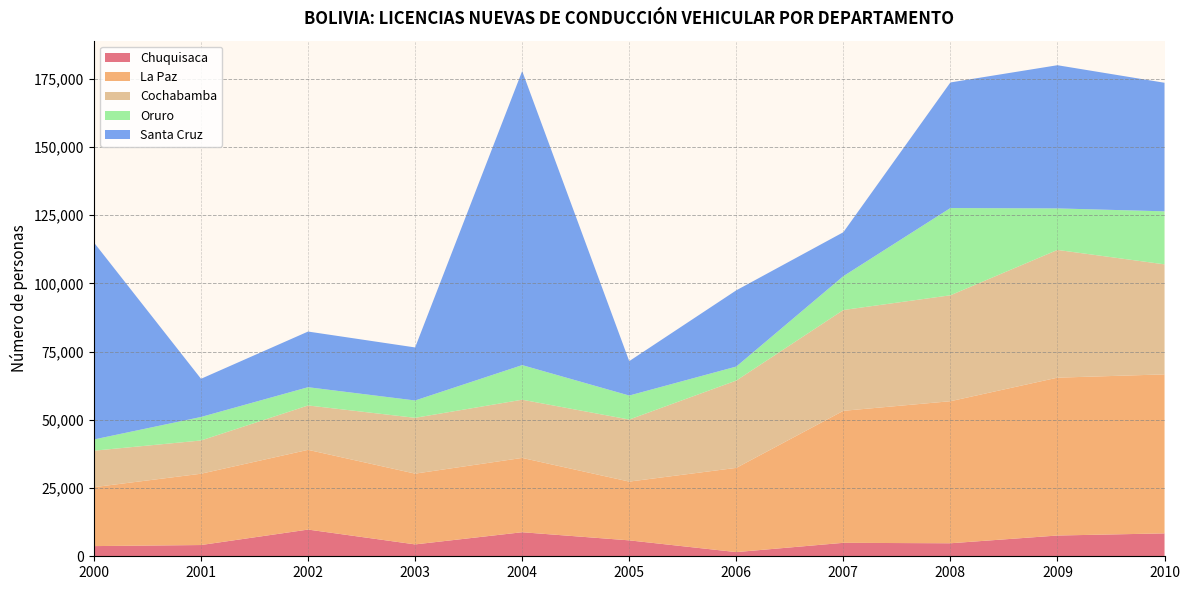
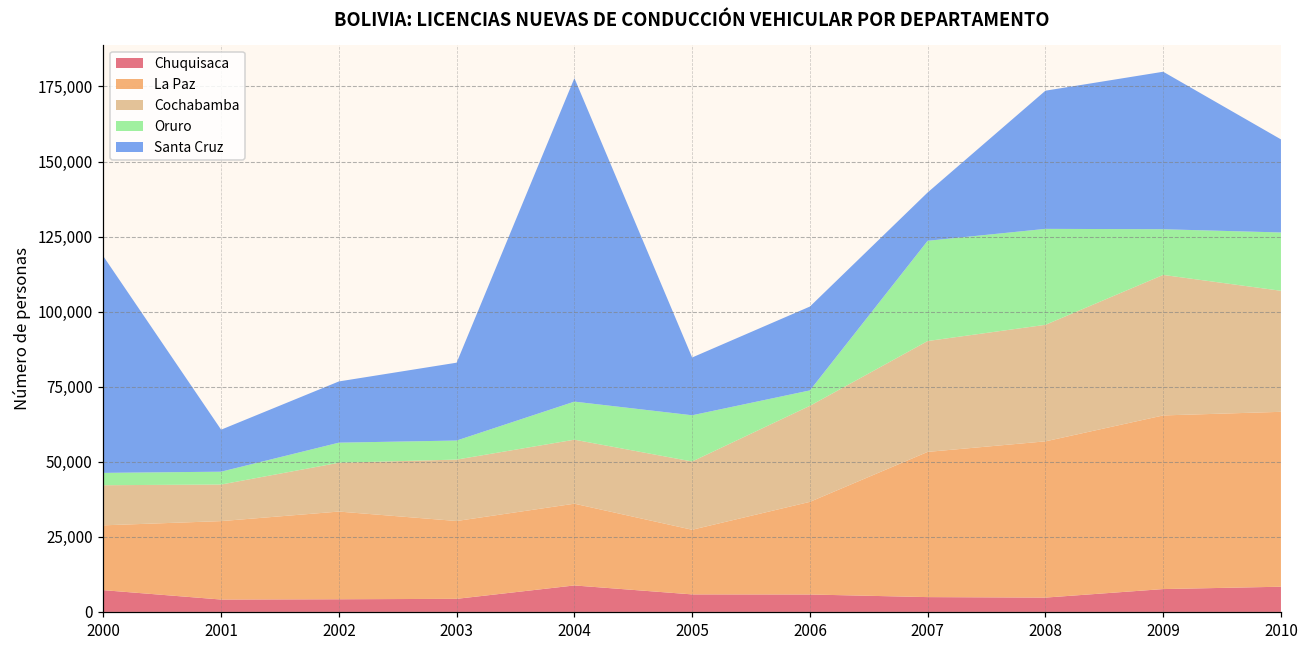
Chuquisaca, 2000: 4,000 -> 7,000
Oruro, 2001: 9,000 -> 4,000
Chuquisaca, 2002: 10,000 -> 4,000
Santa Cruz, 2003: 19,000 -> 26,000
Oruro, 2005: 9,000 -> 15,000
Santa Cruz, 2005: 13,000 -> 19,000
Chuquisaca, 2006: 2,000 -> 6,000
Oruro, 2007: 12,000 -> 33,000
Santa Cruz, 2010: 47,000 -> 31,000
